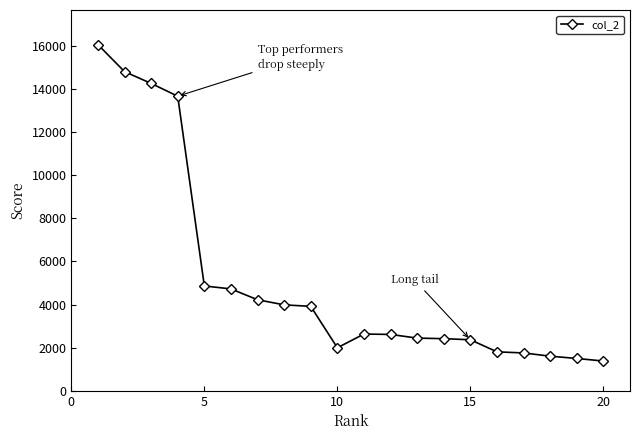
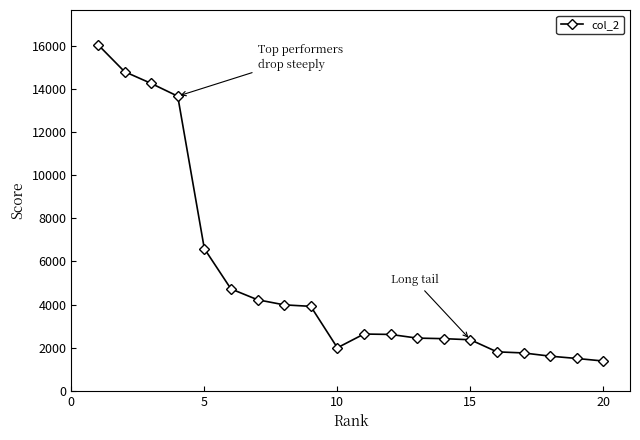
5: 4900 -> 6600
